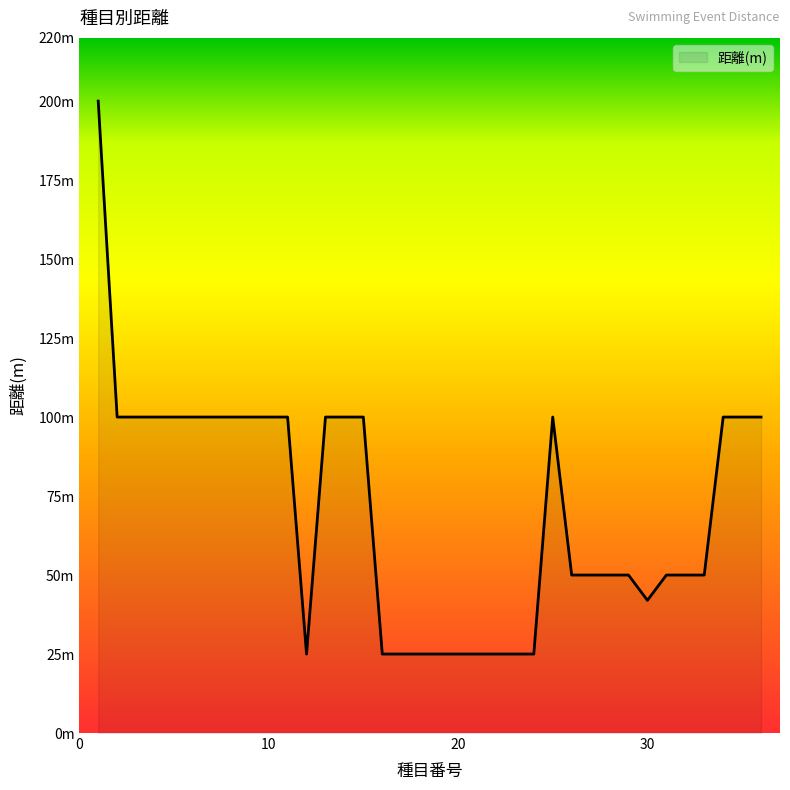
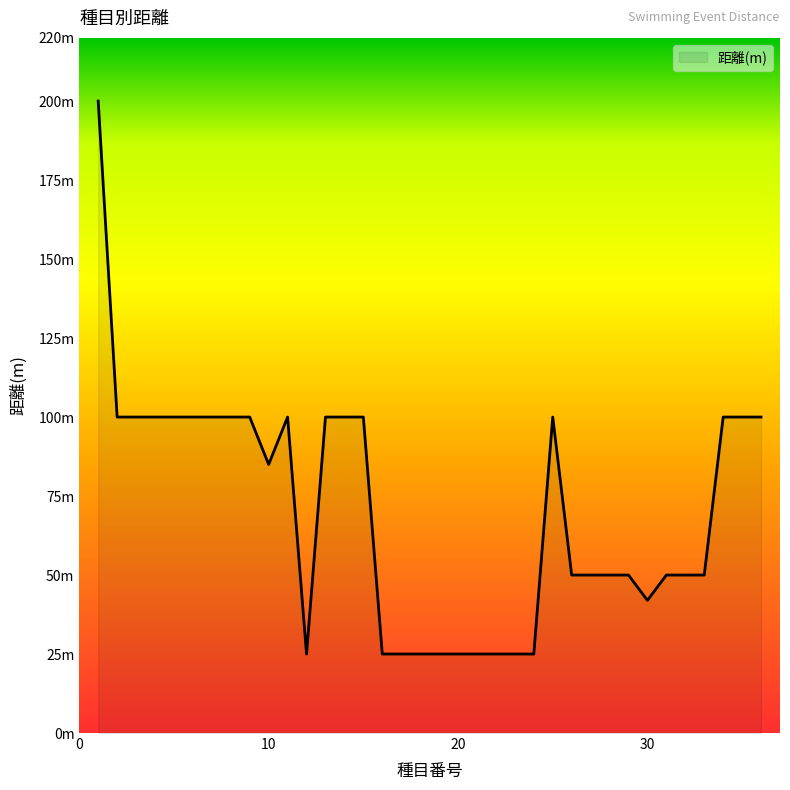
10: 100m -> 85m
